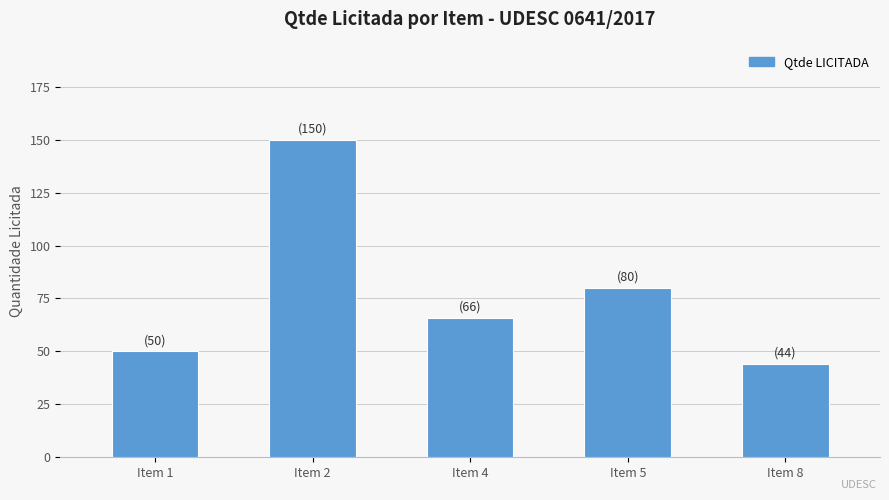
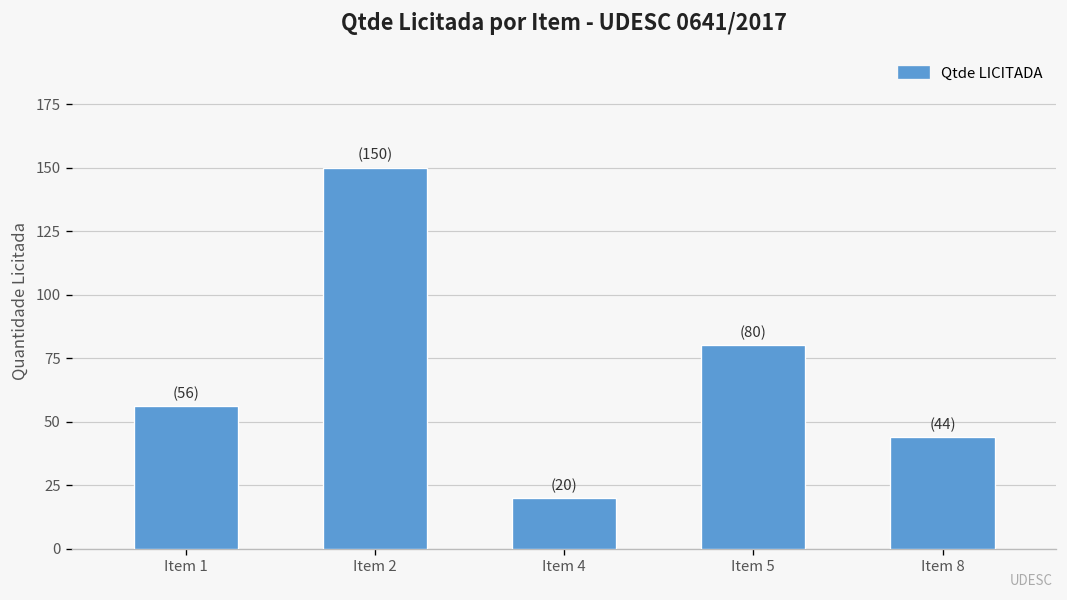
Item 1: (50) -> (56)
Item 4: (66) -> (20)
